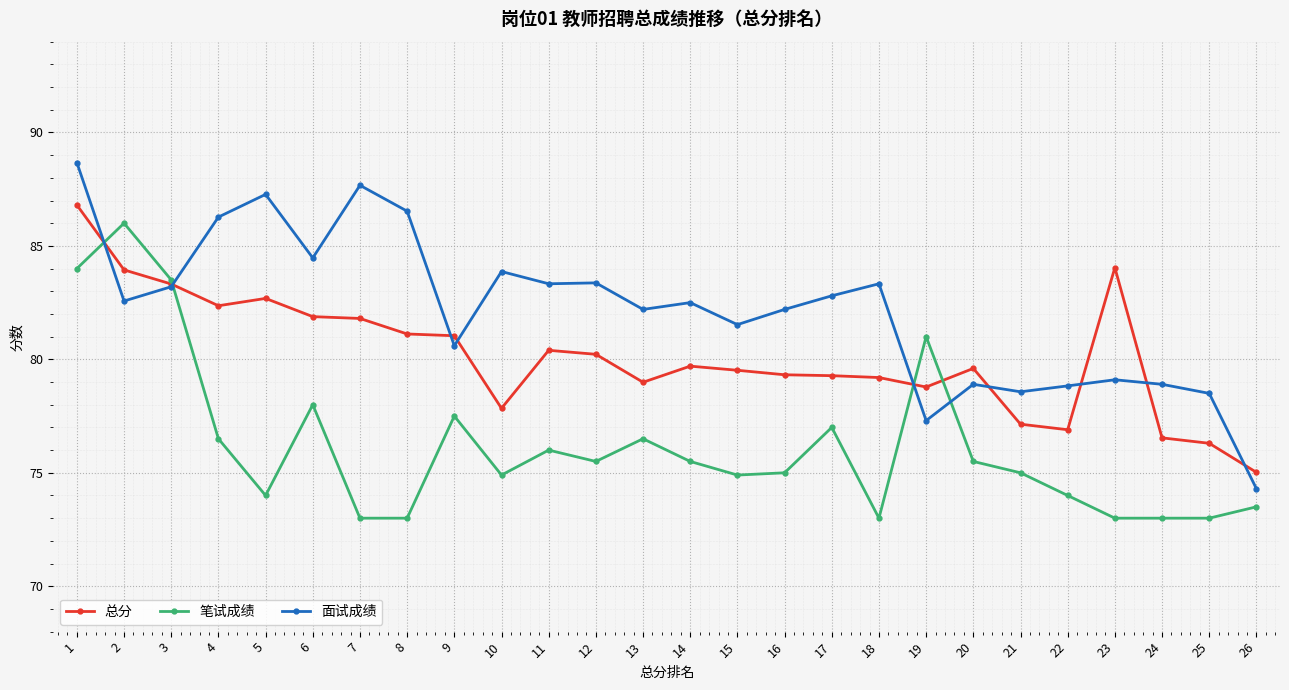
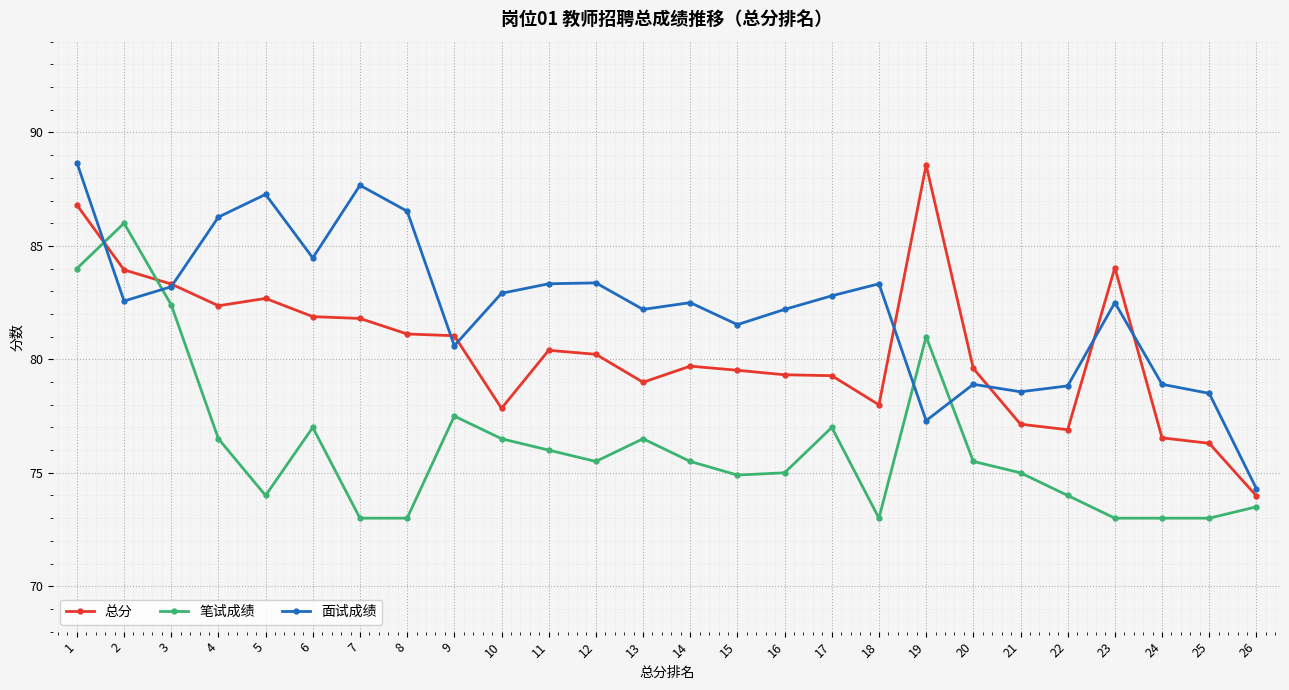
笔试成绩, 3: 83.5 -> 82.4
笔试成绩, 6: 78 -> 77
笔试成绩, 10: 74.9 -> 76.5
面试成绩, 10: 83.9 -> 82.9
总分, 18: 79.2 -> 78.0
总分, 19: 78.8 -> 88.6
面试成绩, 23: 79.1 -> 82.5
总分, 26: 75.0 -> 74.0
